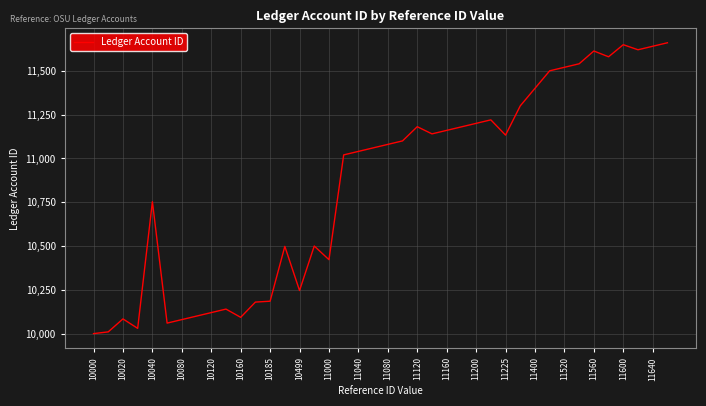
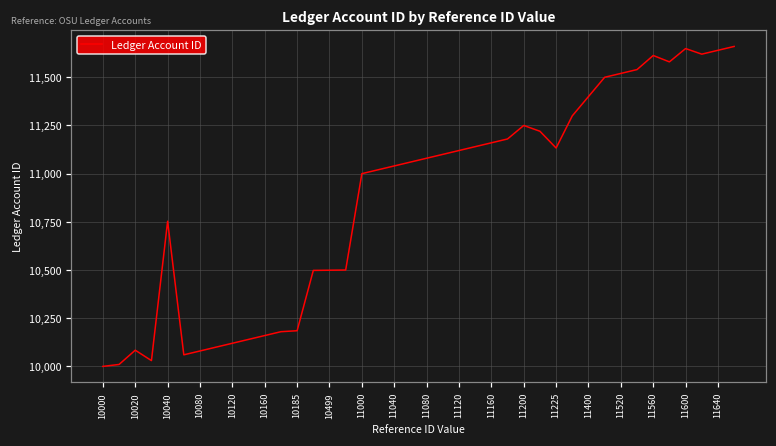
10160: 10,090 -> 10,160
10499: 10,250 -> 10,500
11000: 10,420 -> 11,000
11120: 11,180 -> 11,120
11200: 11,200 -> 11,250
